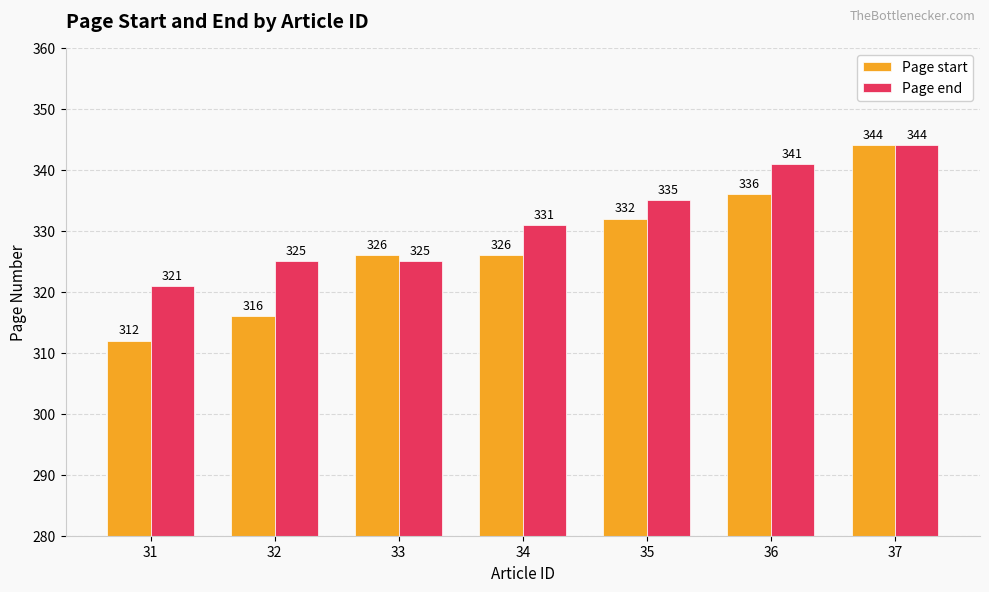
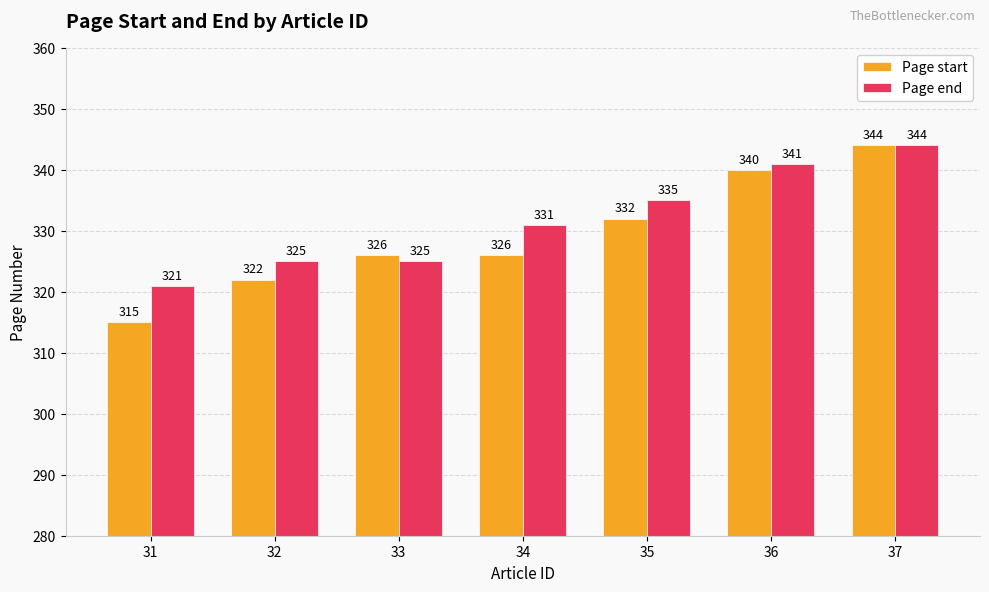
Page start, 31: 312 -> 315
Page start, 32: 316 -> 322
Page start, 36: 336 -> 340
